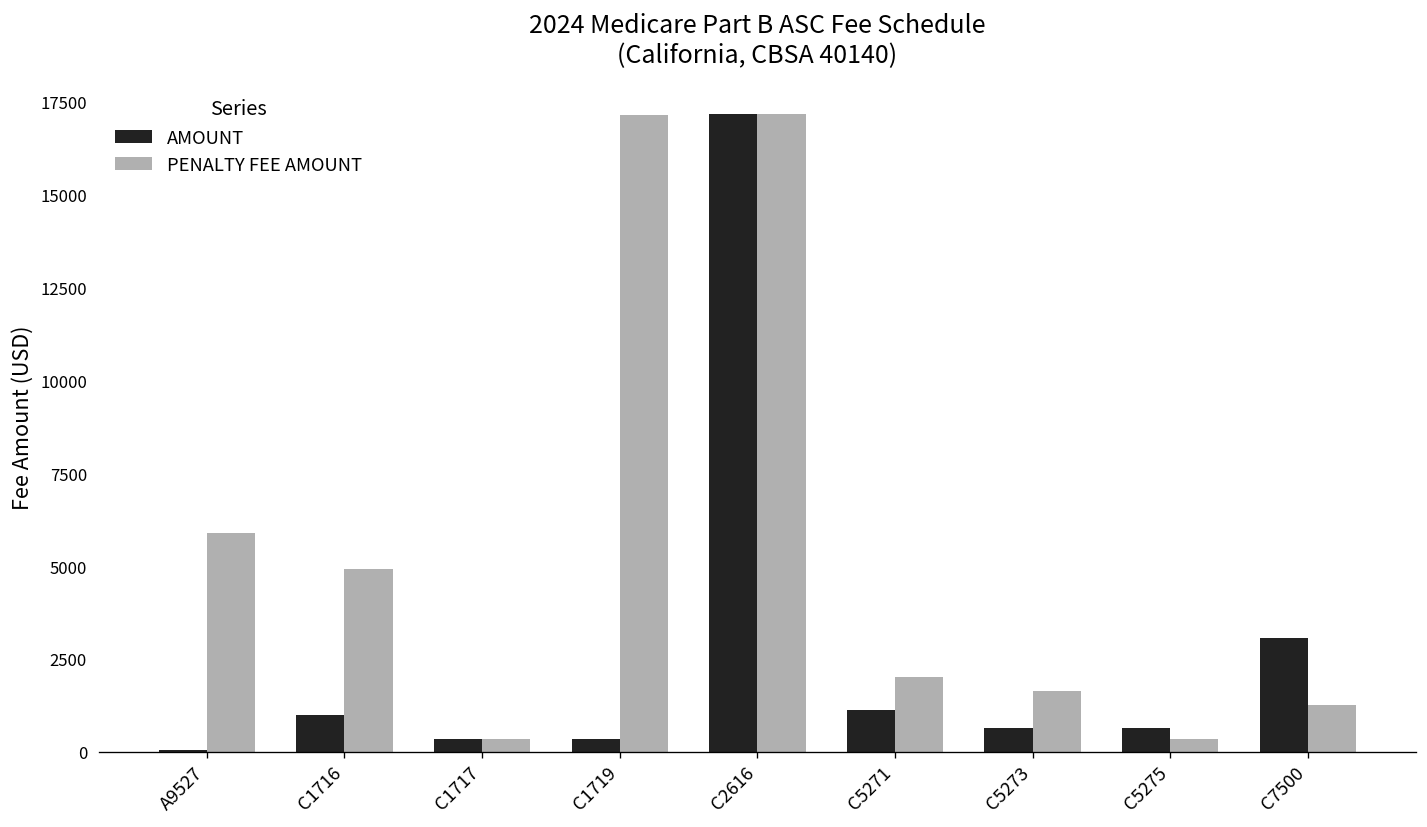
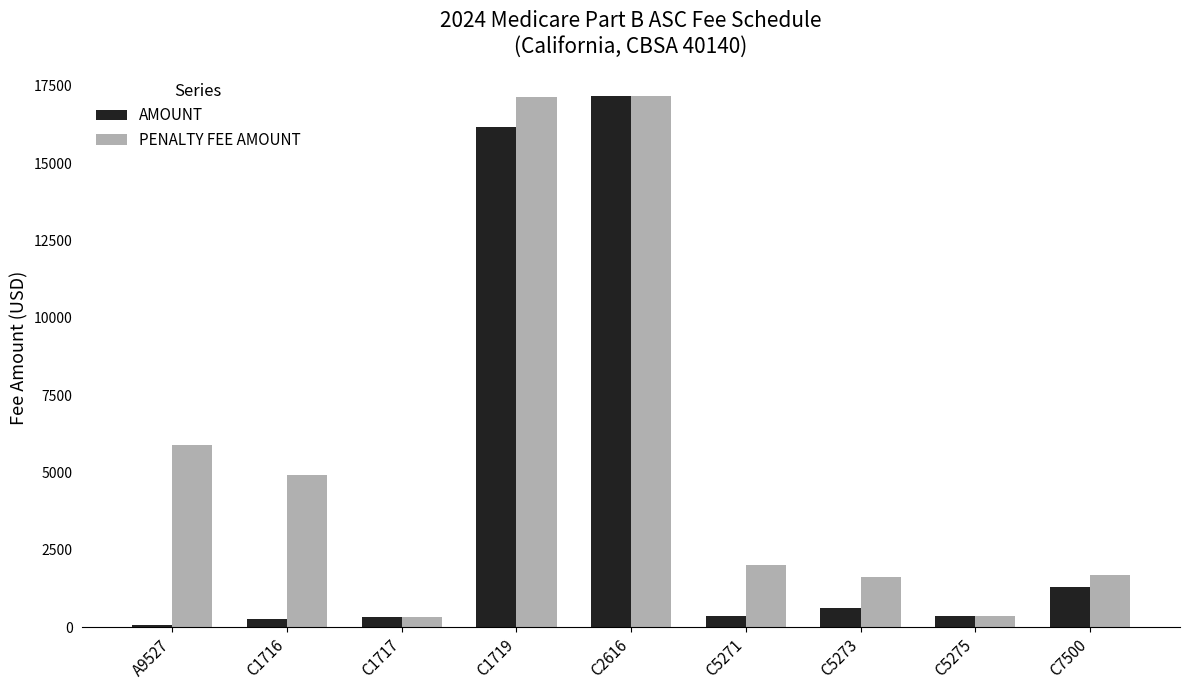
AMOUNT, C1716: 1000 -> 300
AMOUNT, C1719: 300 -> 16200
AMOUNT, C5271: 1100 -> 400
AMOUNT, C5275: 600 -> 400
AMOUNT, C7500: 3100 -> 1300
PENALTY FEE AMOUNT, C7500: 1300 -> 1700
